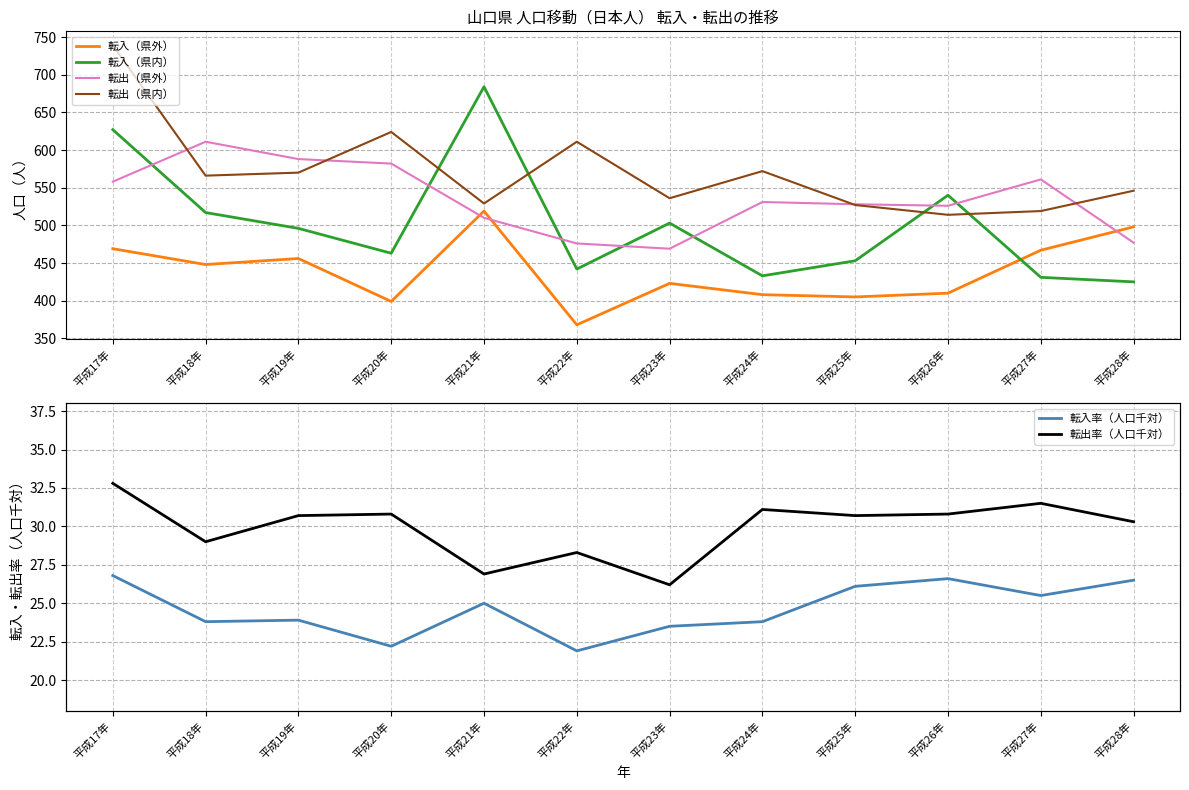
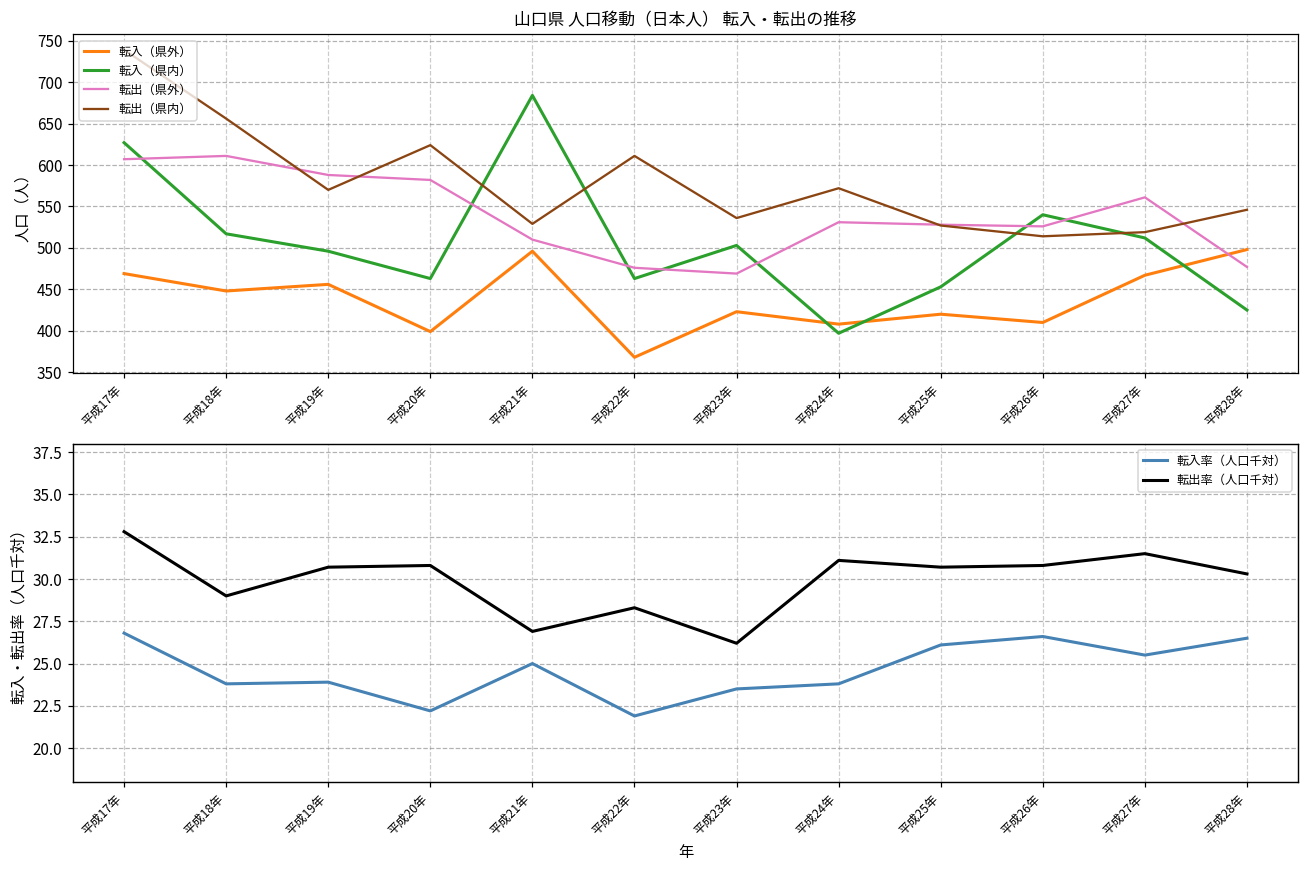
山口県 人口移動（日本人） 転入・転出の推移, 転出（県外）, 平成17年: 560 -> 610
山口県 人口移動（日本人） 転入・転出の推移, 転出（県内）, 平成18年: 570 -> 660
山口県 人口移動（日本人） 転入・転出の推移, 転入（県外）, 平成21年: 520 -> 500
山口県 人口移動（日本人） 転入・転出の推移, 転入（県内）, 平成22年: 440 -> 460
山口県 人口移動（日本人） 転入・転出の推移, 転入（県内）, 平成24年: 430 -> 400
山口県 人口移動（日本人） 転入・転出の推移, 転入（県外）, 平成25年: 410 -> 420
山口県 人口移動（日本人） 転入・転出の推移, 転入（県内）, 平成27年: 430 -> 510
